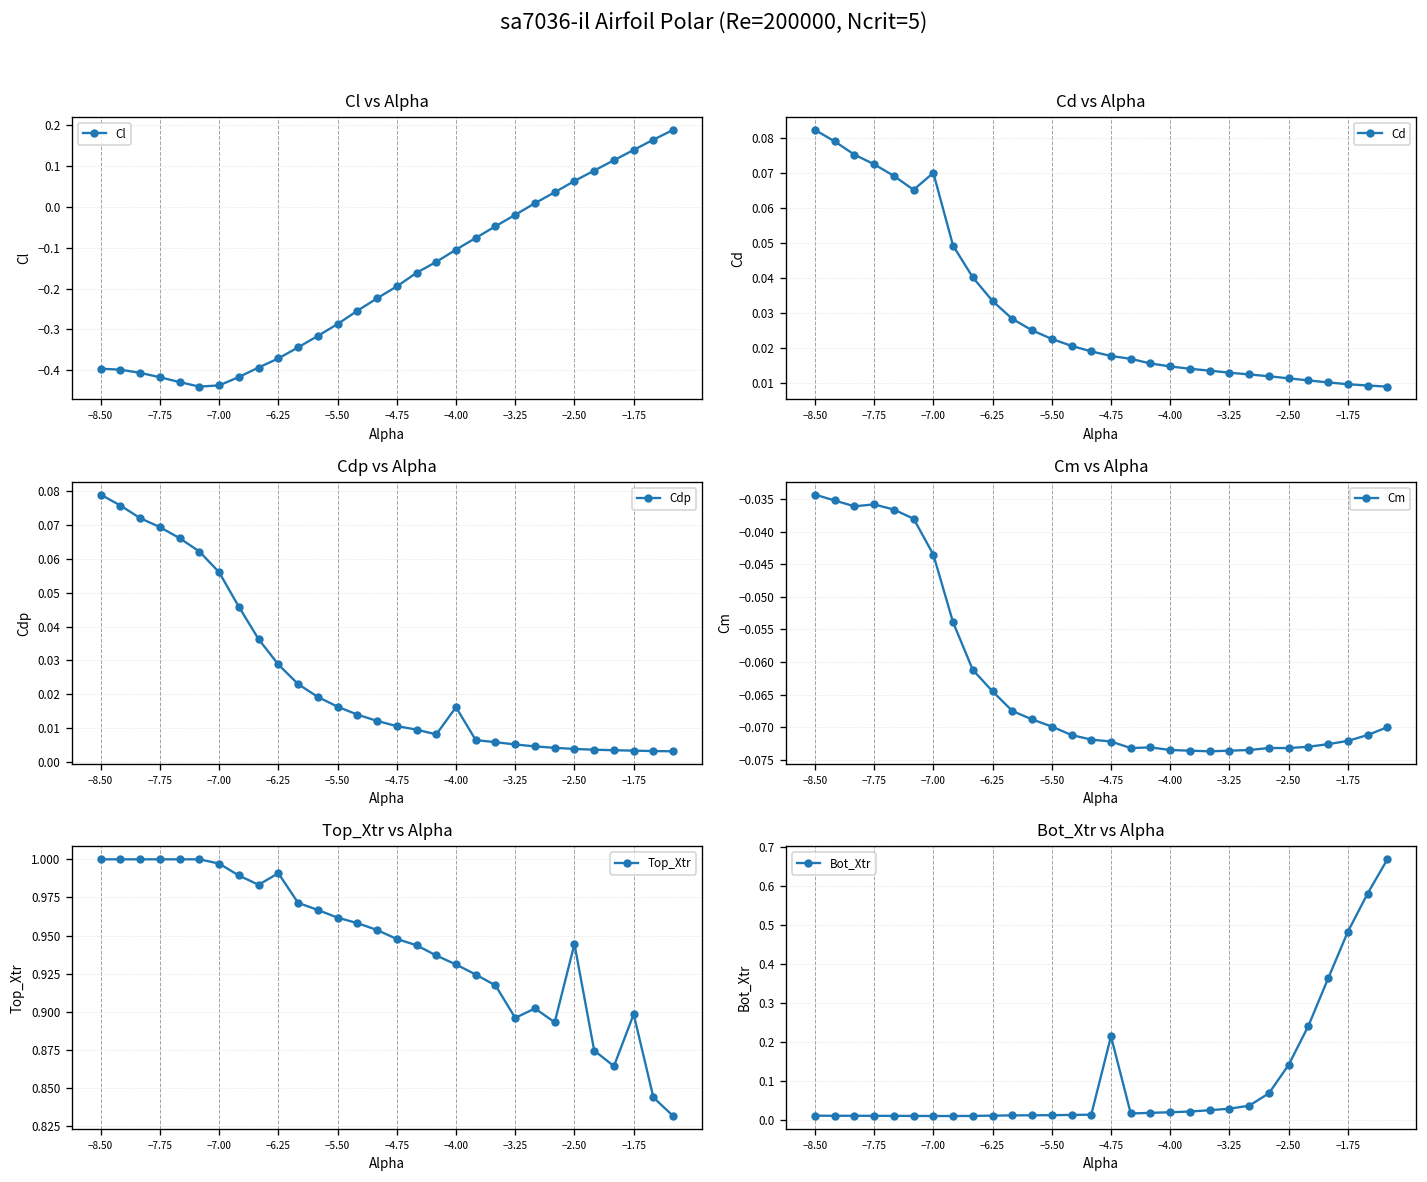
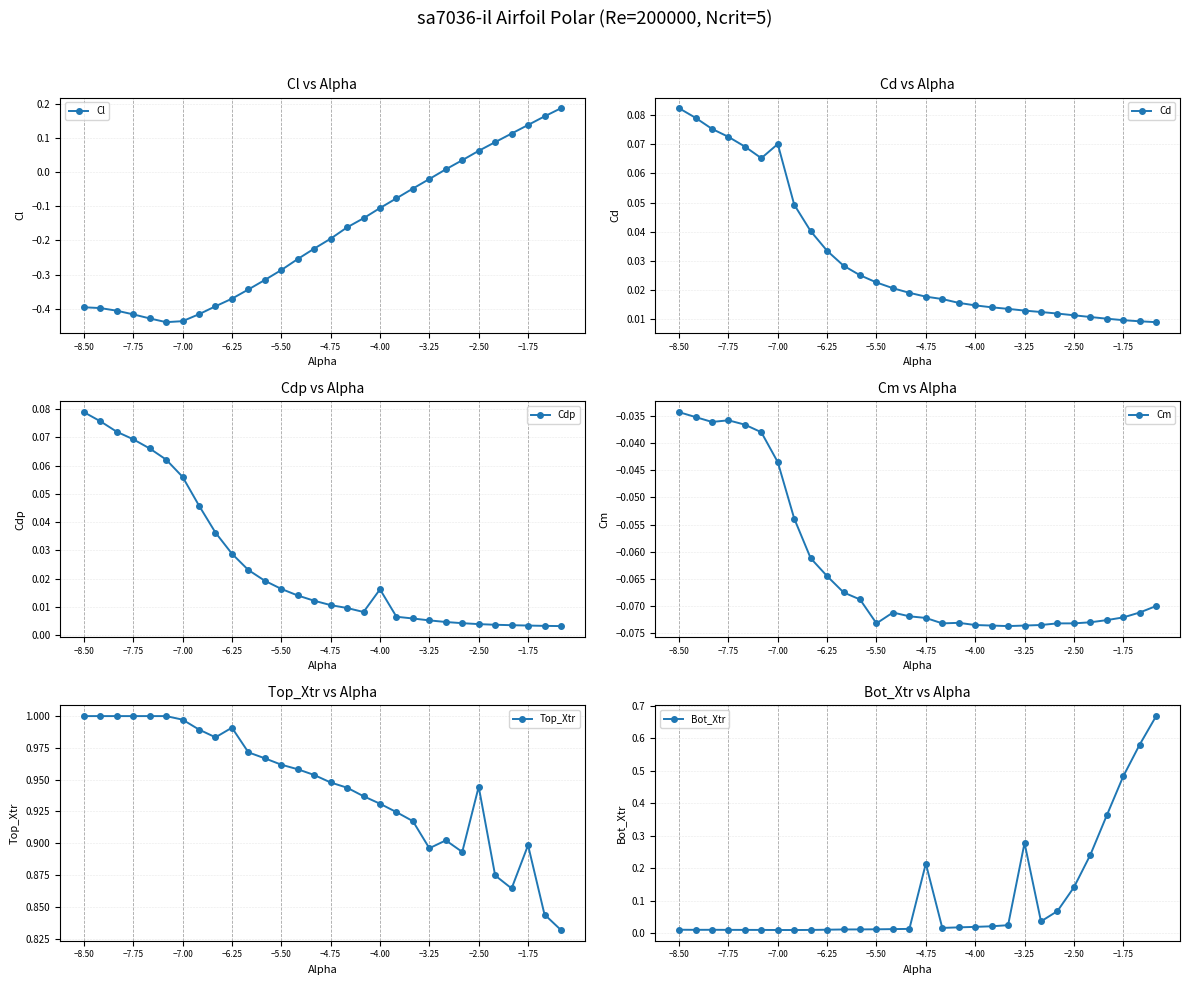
Cm vs Alpha, −5.50: -0.070 -> -0.073
Bot_Xtr vs Alpha, −3.25: 0.03 -> 0.28
